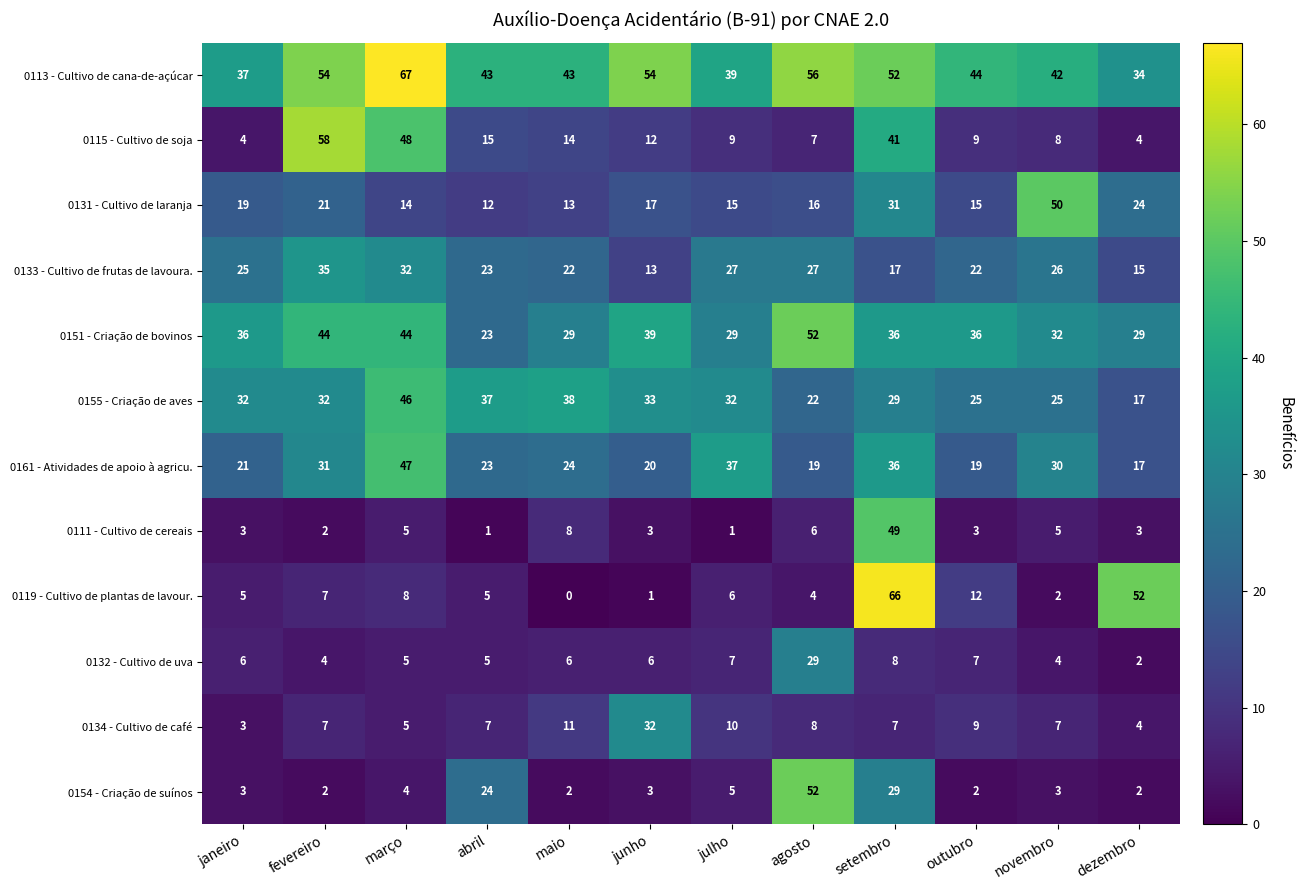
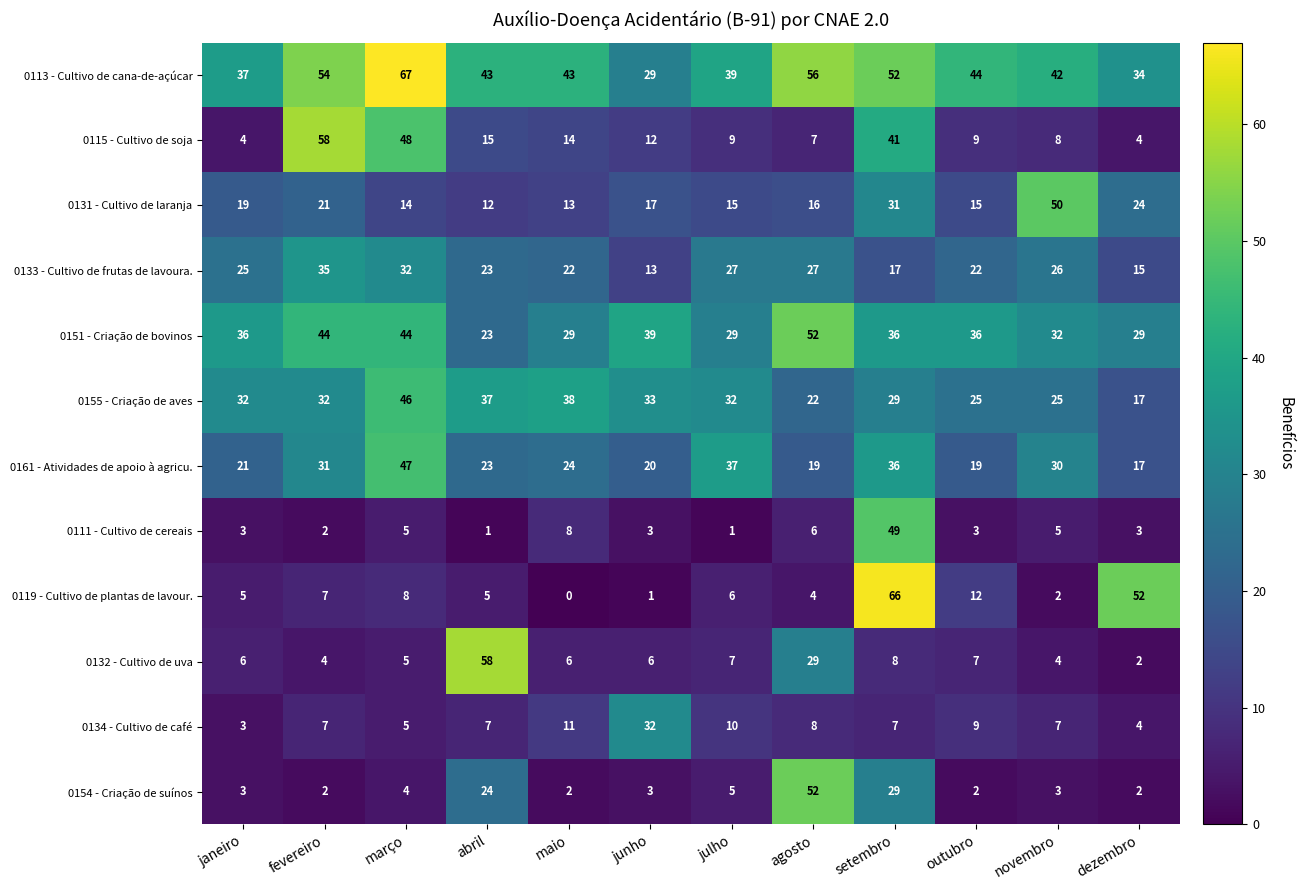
0113 - Cultivo de cana-de-açúcar, junho: 54 -> 29
0132 - Cultivo de uva, abril: 5 -> 58
